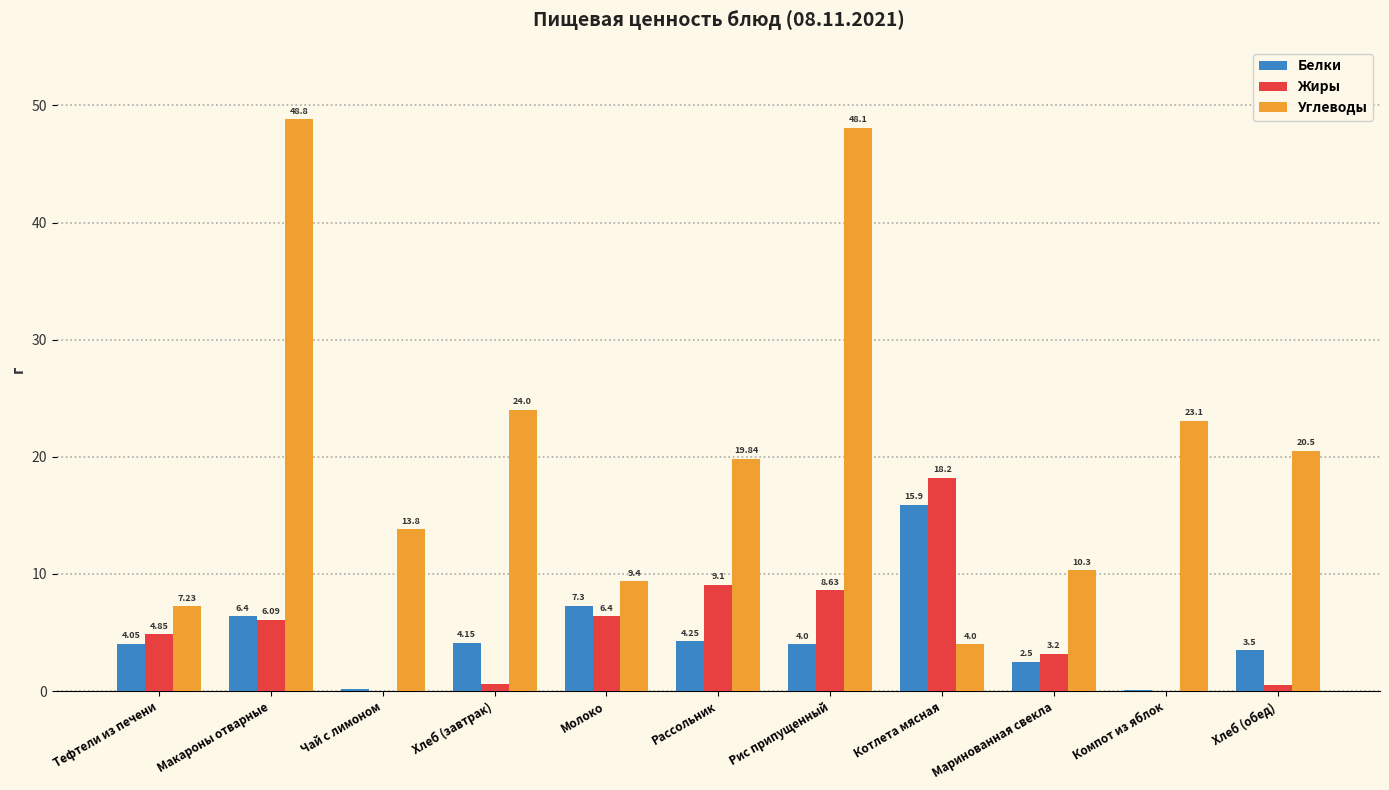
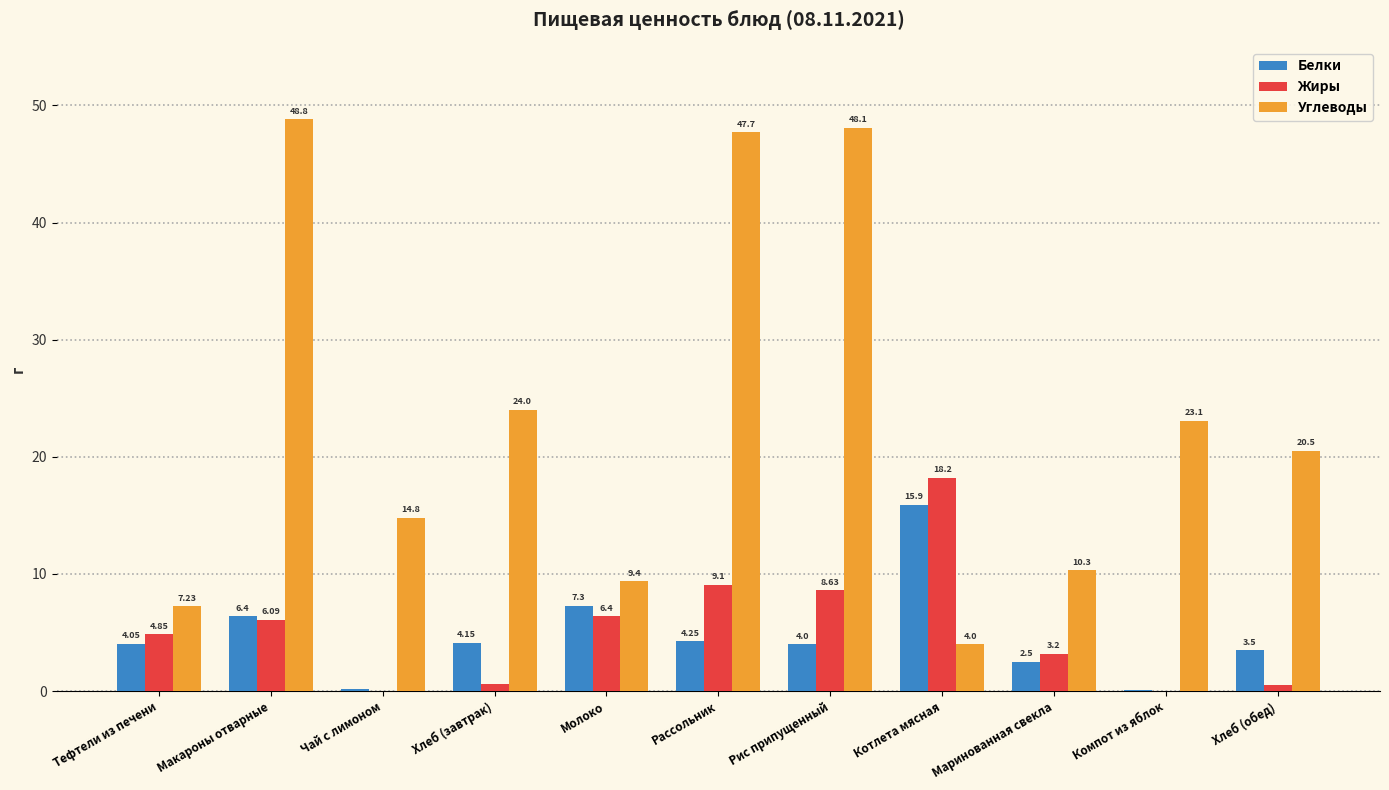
Углеводы, Чай с лимоном: 13.8 -> 14.8
Углеводы, Рассольник: 19.84 -> 47.7
